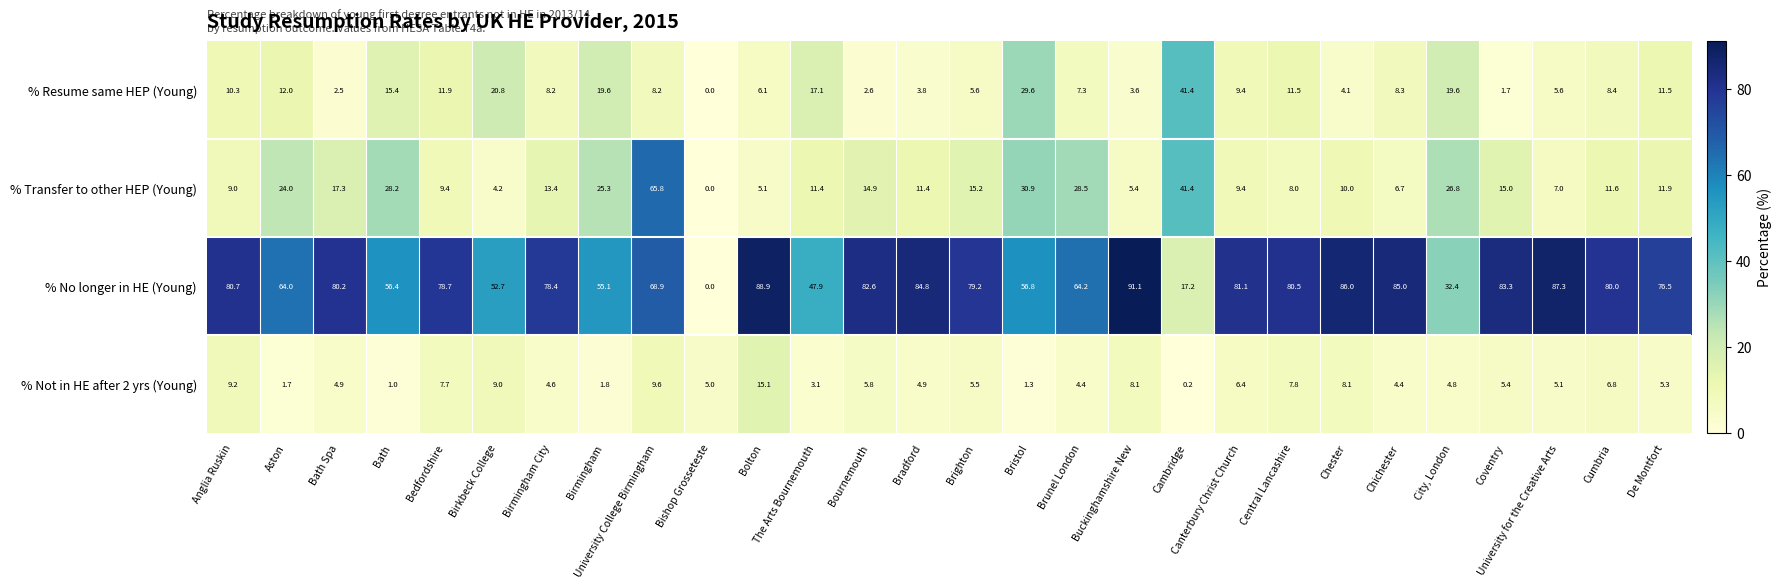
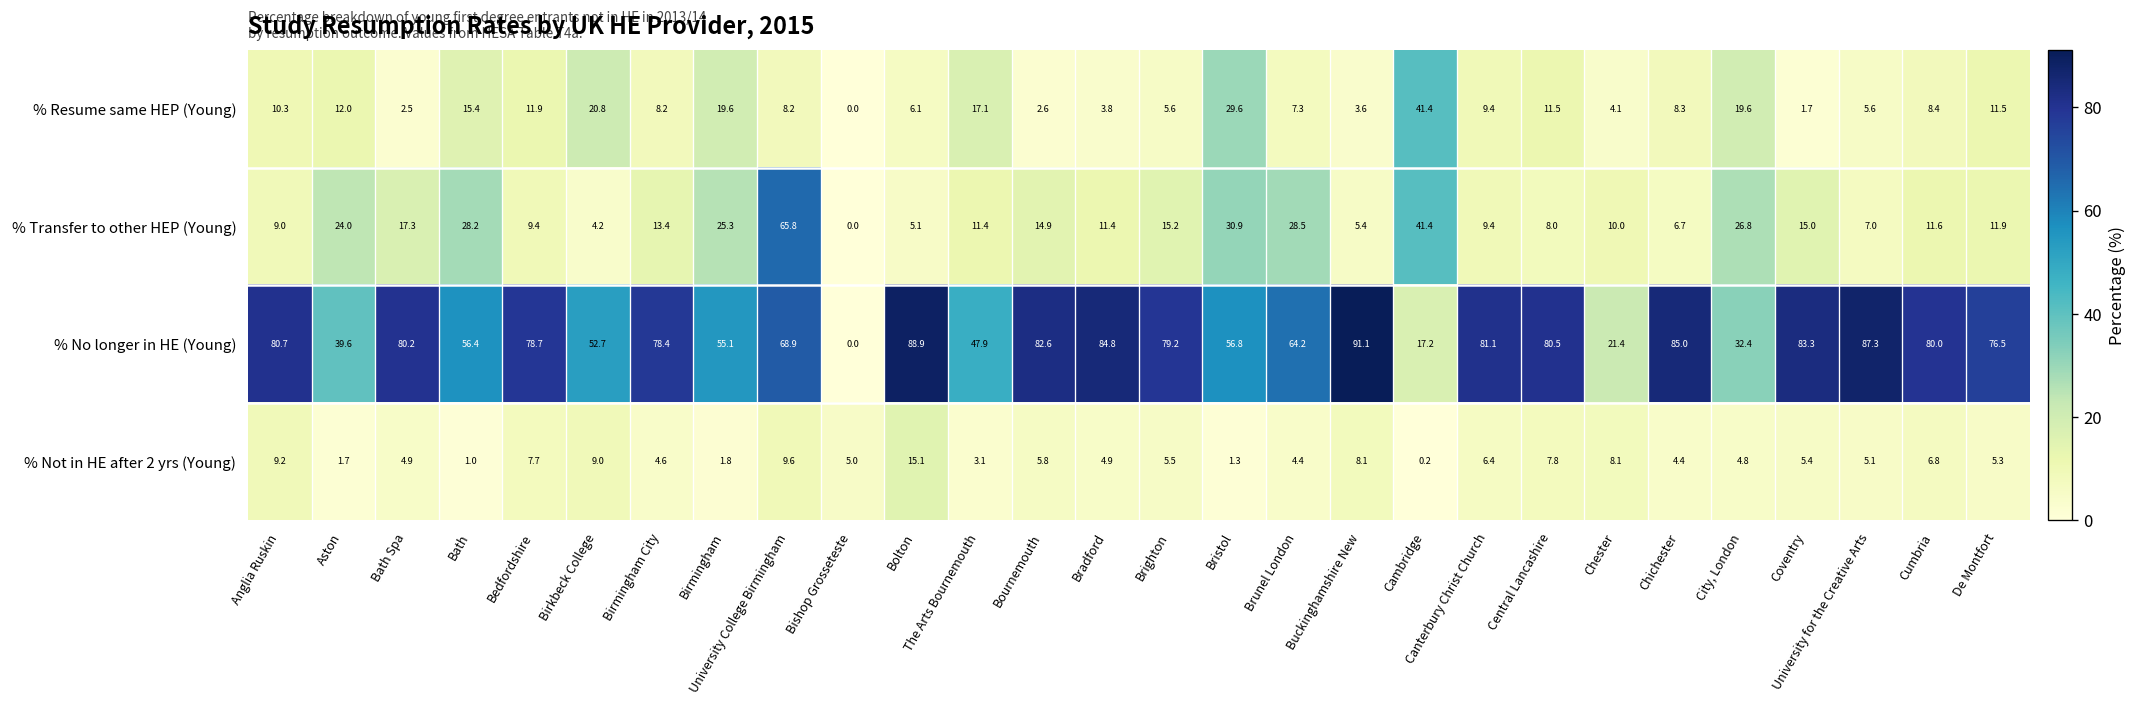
% No longer in HE (Young), Aston: 64.0 -> 39.6
% No longer in HE (Young), Chester: 86.0 -> 21.4
